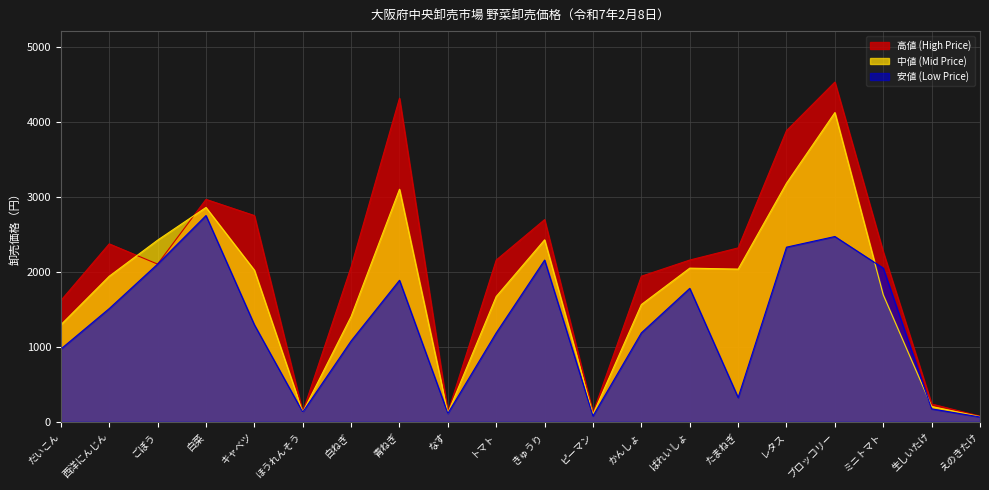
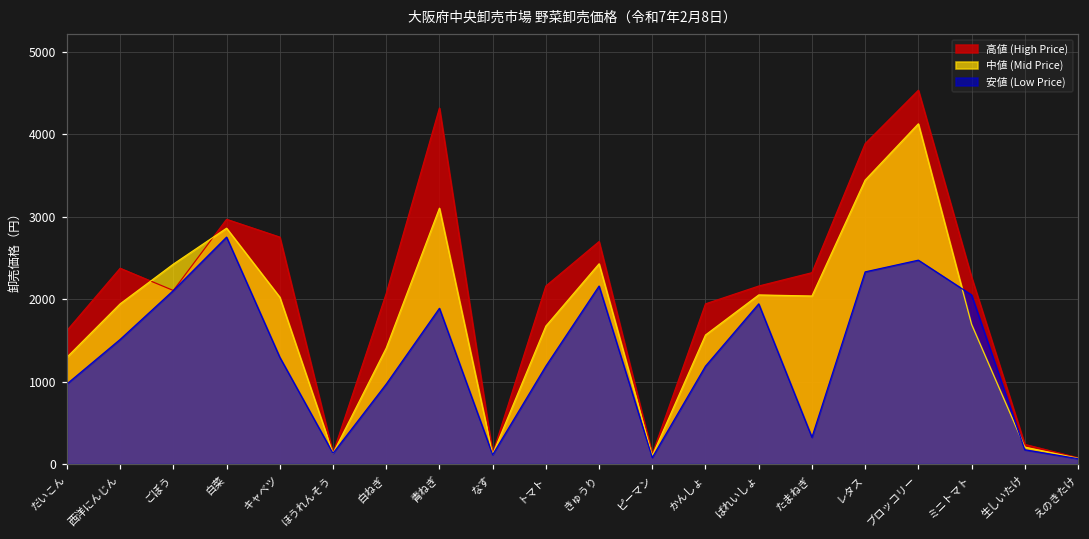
安値 (Low Price), 白ねぎ: 1100 -> 1000
安値 (Low Price), ばれいしょ: 1800 -> 1900
中値 (Mid Price), レタス: 3200 -> 3400
